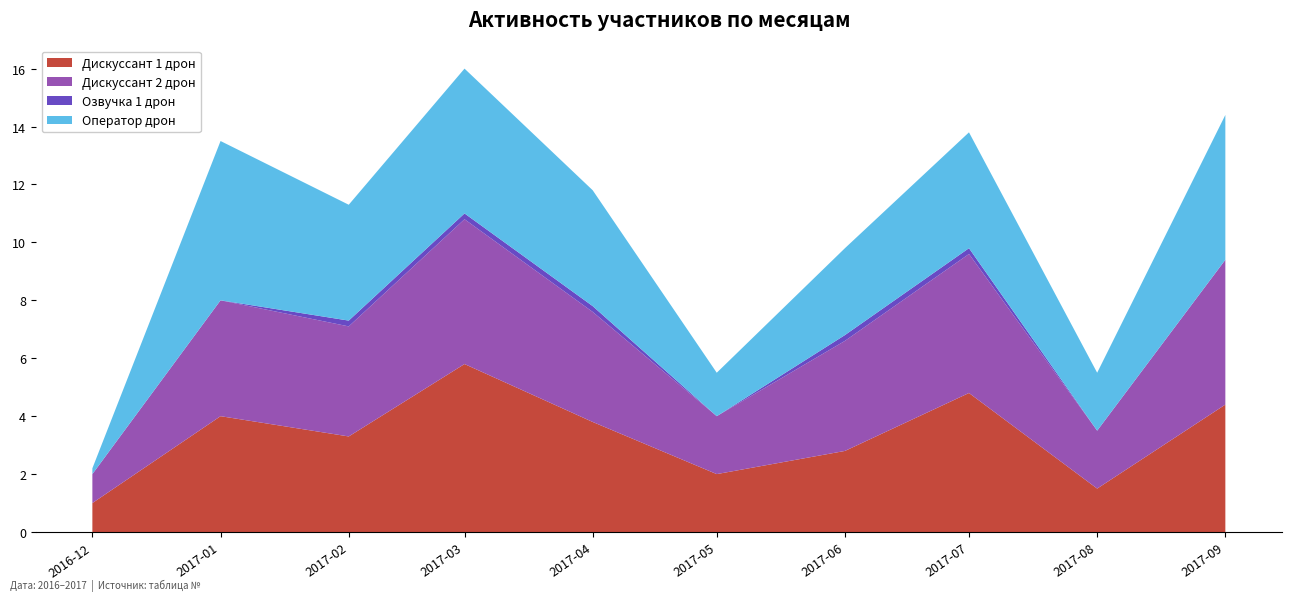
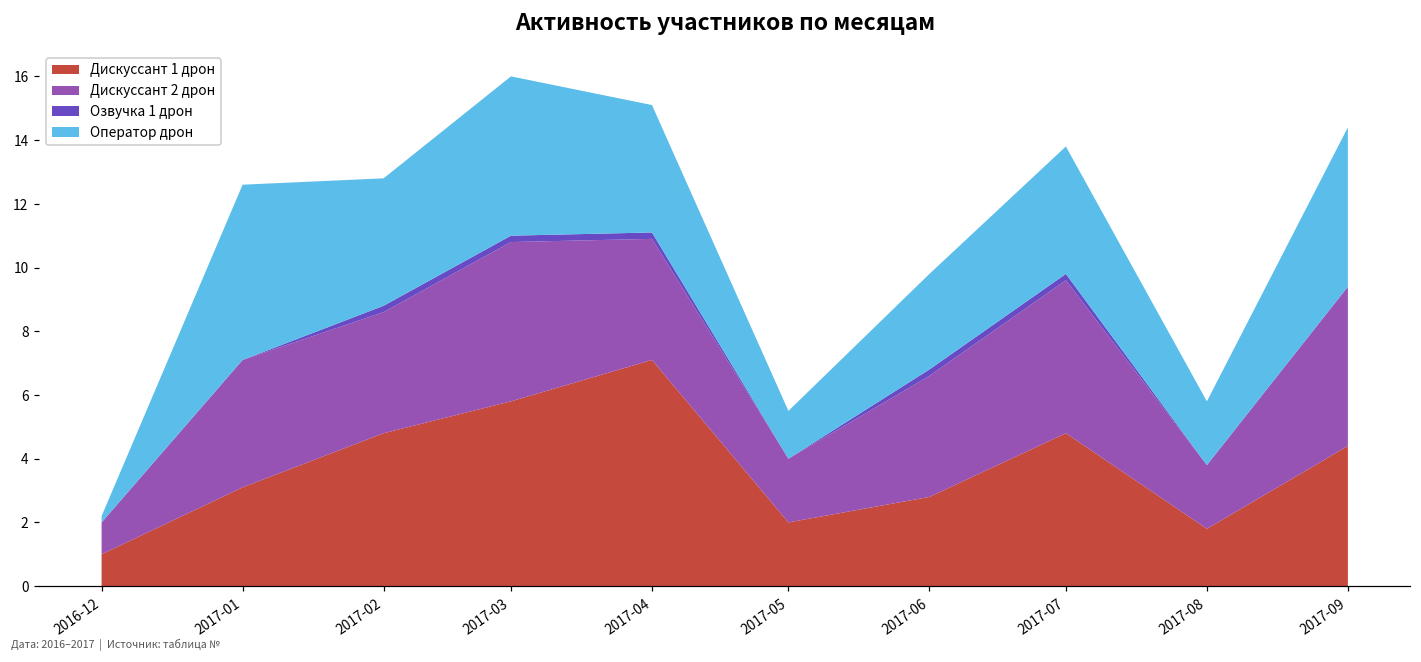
Дискуссант 1 дрон, 2017-01: 4.0 -> 3.1
Дискуссант 1 дрон, 2017-02: 3.3 -> 4.8
Дискуссант 1 дрон, 2017-04: 3.8 -> 7.1
Дискуссант 1 дрон, 2017-08: 1.5 -> 1.8
